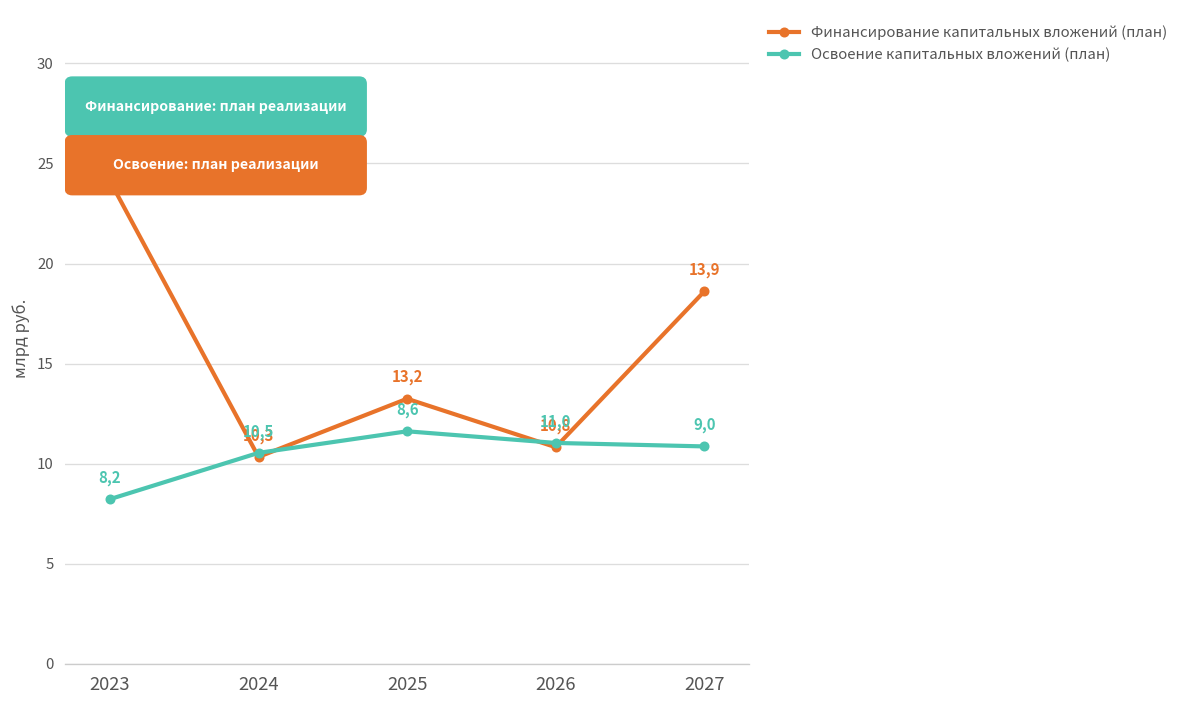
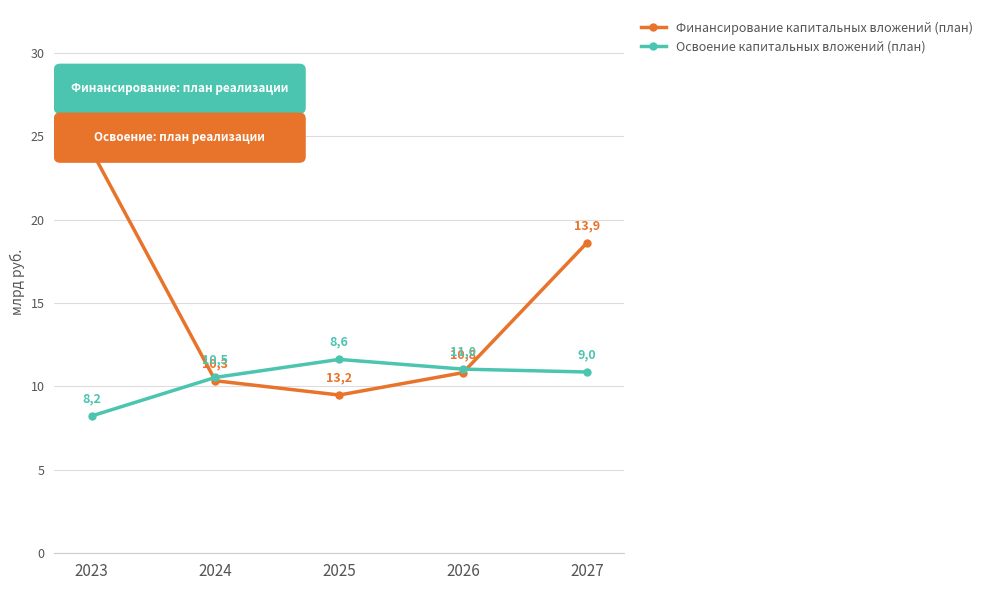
Финансирование капитальных вложений (план), 2025: 13.2 -> 9.5
